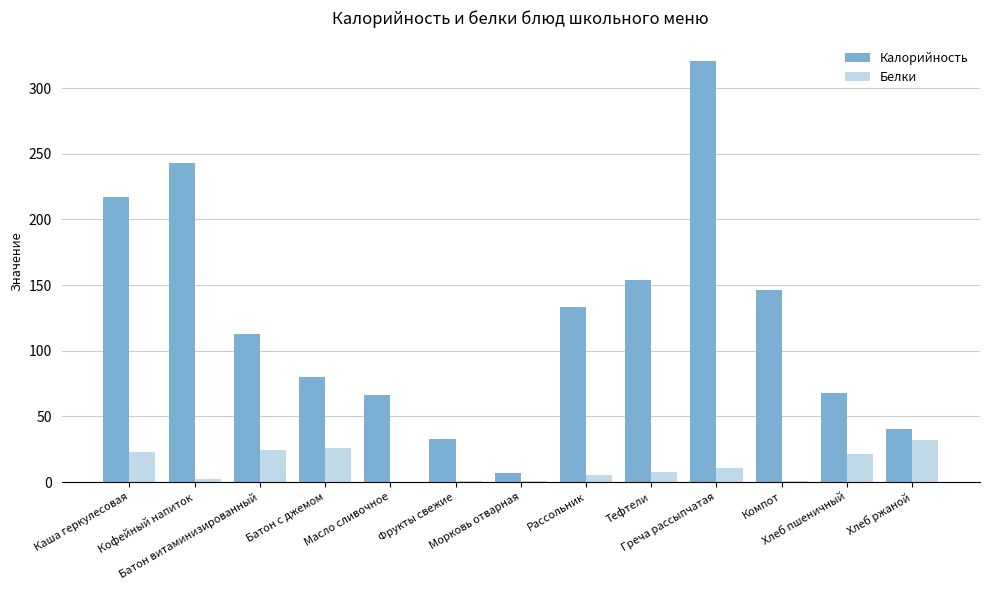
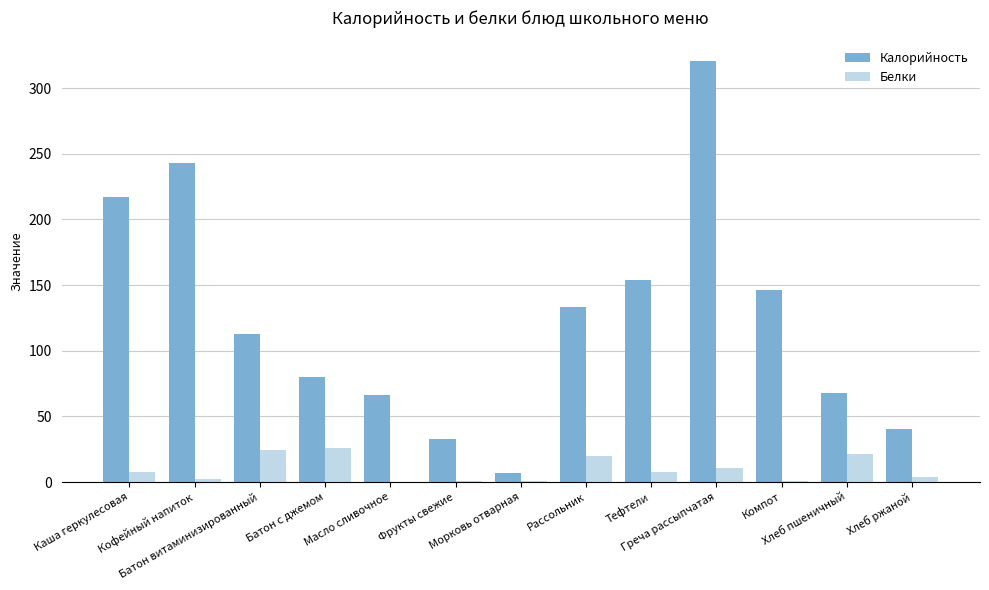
Белки, Каша геркулесовая: 23 -> 7
Белки, Рассольник: 5 -> 20
Белки, Хлеб ржаной: 32 -> 4
